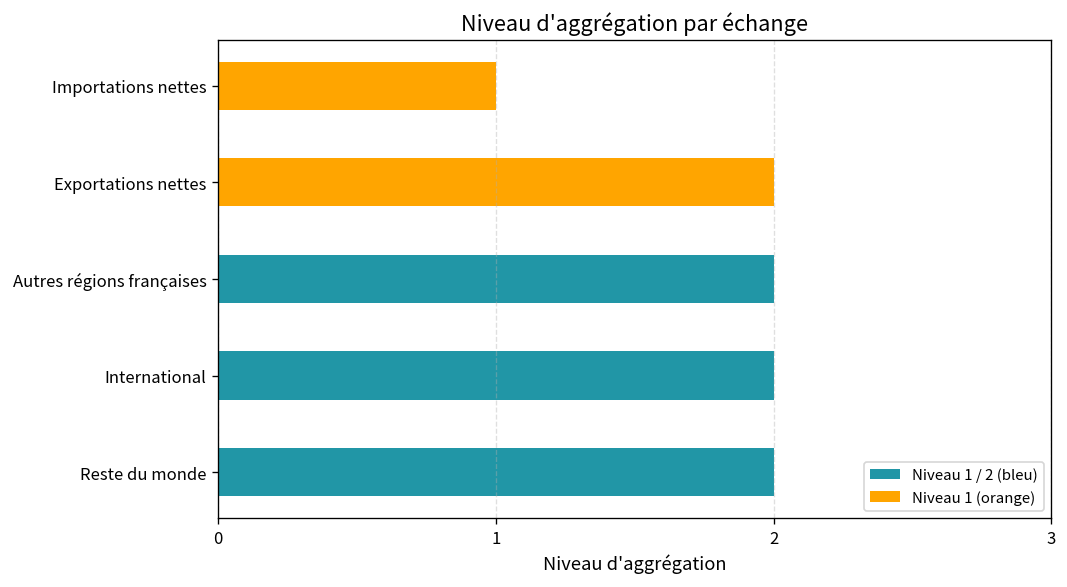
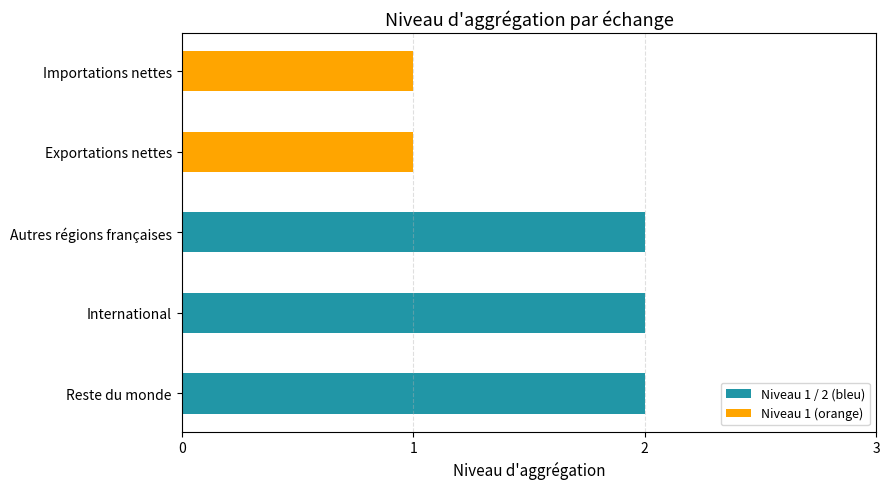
Exportations nettes: 2 -> 1
